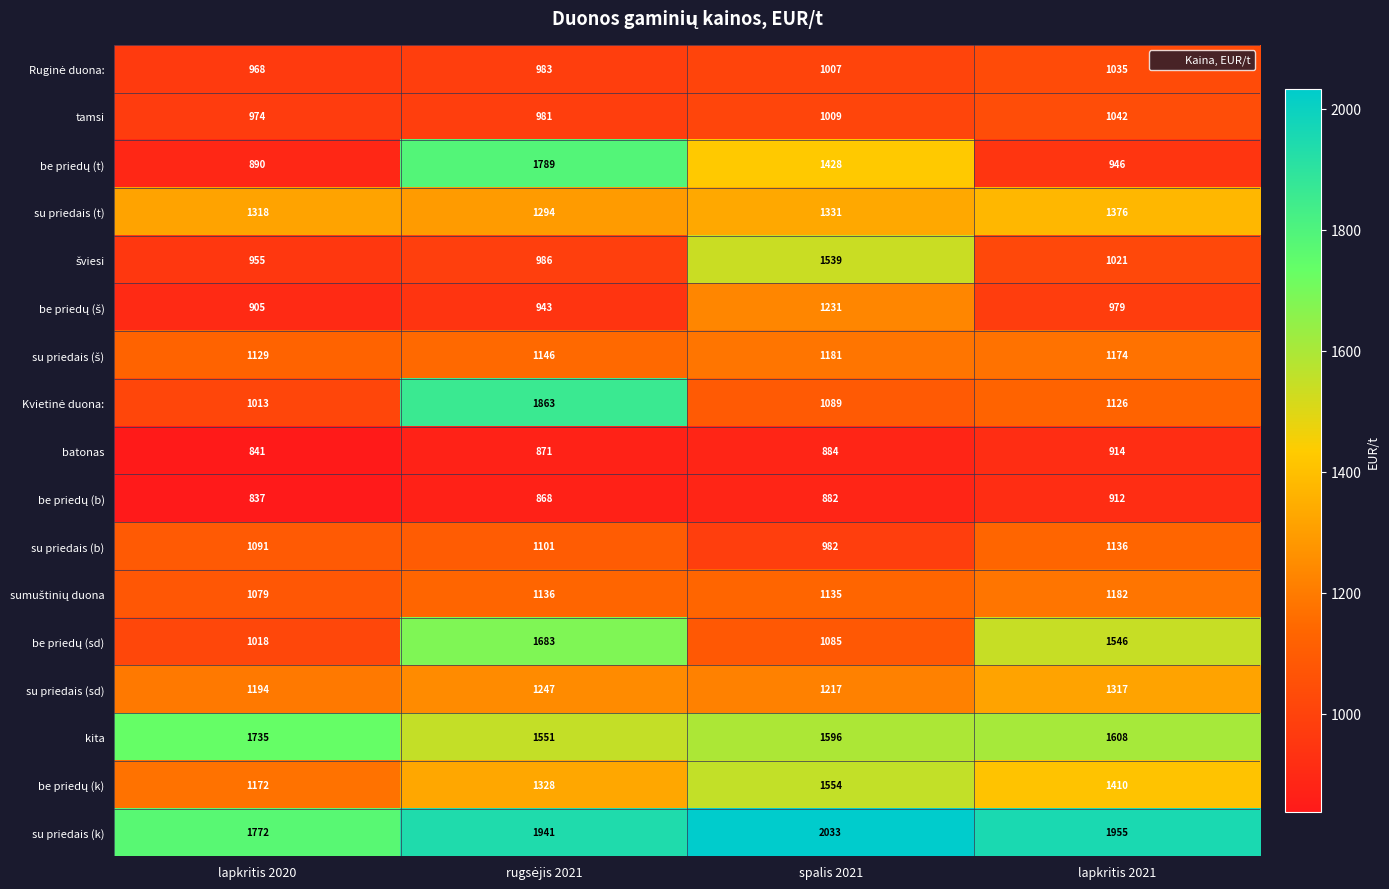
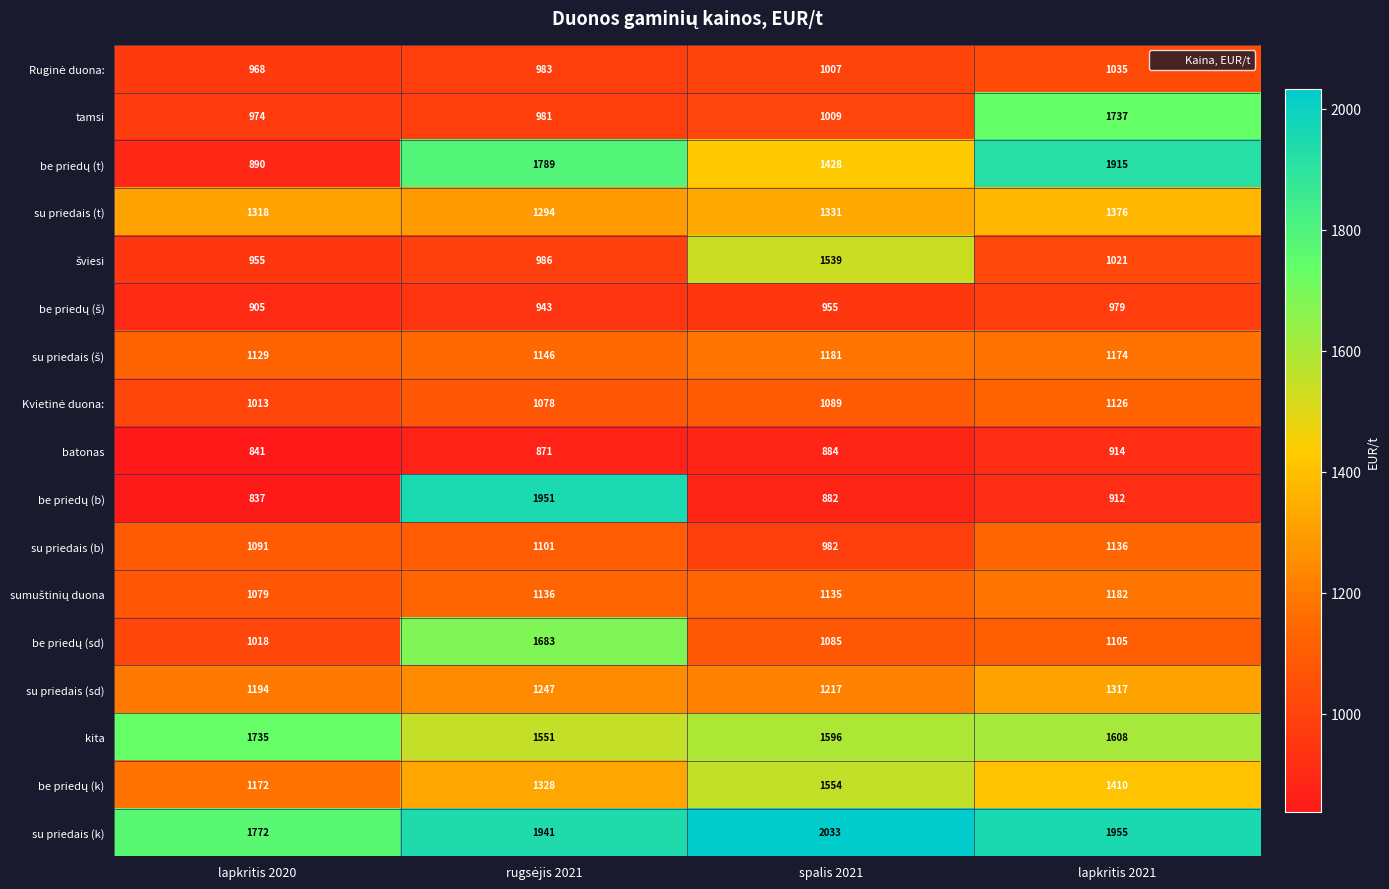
tamsi, lapkritis 2021: 1042 -> 1737
be priedų (t), lapkritis 2021: 946 -> 1915
be priedų (š), spalis 2021: 1231 -> 955
Kvietinė duona:, rugsėjis 2021: 1863 -> 1078
be priedų (b), rugsėjis 2021: 868 -> 1951
be priedų (sd), lapkritis 2021: 1546 -> 1105
